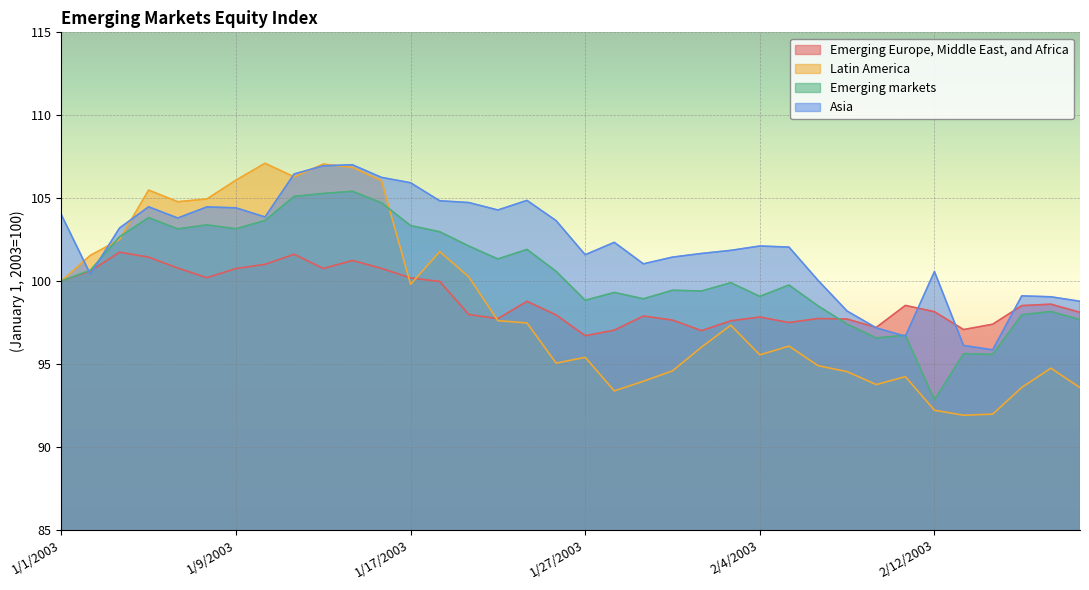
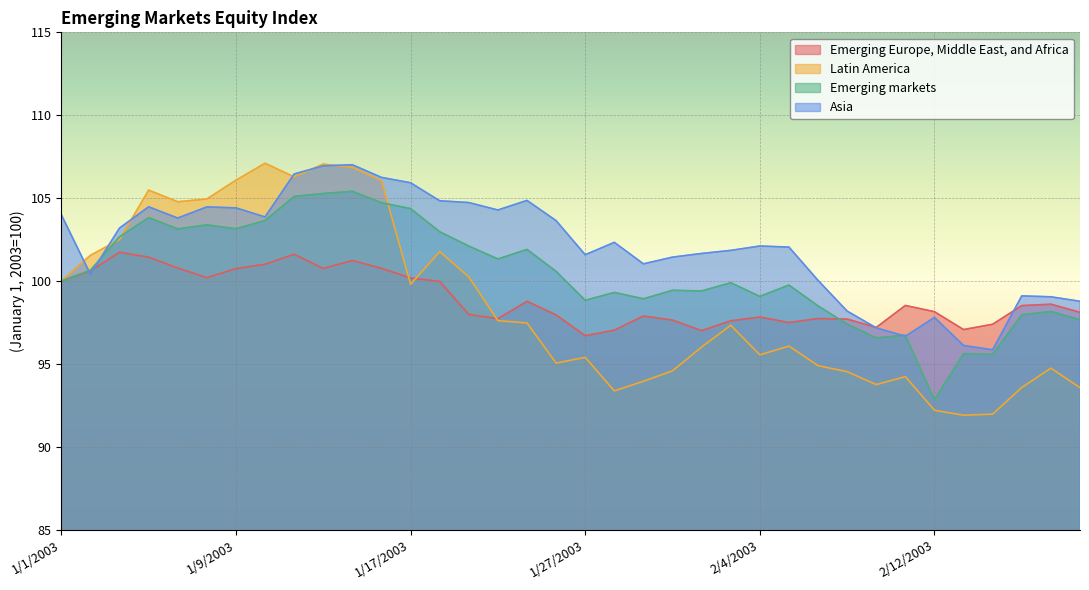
Emerging markets, 1/17/2003: 103.3 -> 104.4
Asia, 2/12/2003: 100.6 -> 97.8
